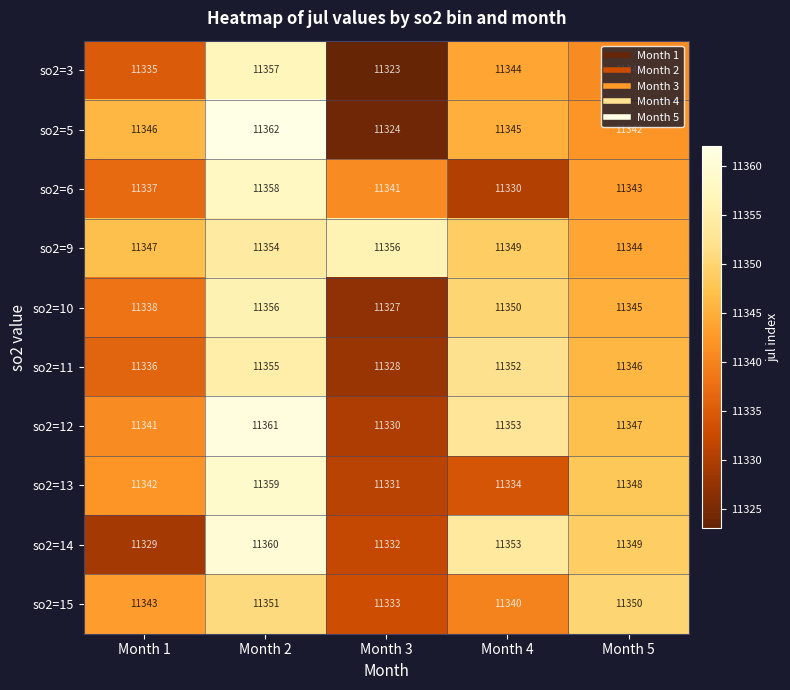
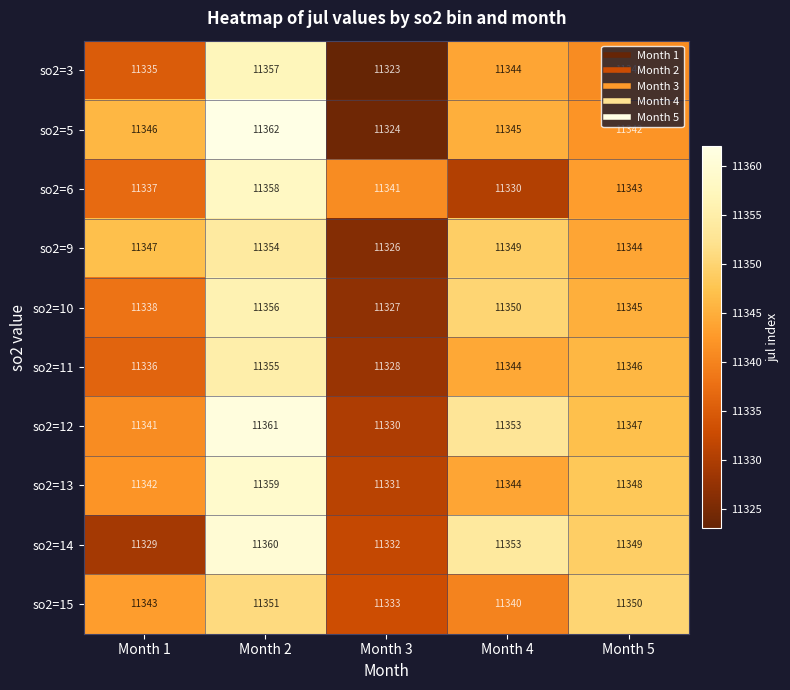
so2=9, Month 3: 11356 -> 11326
so2=11, Month 4: 11352 -> 11344
so2=13, Month 4: 11334 -> 11344
